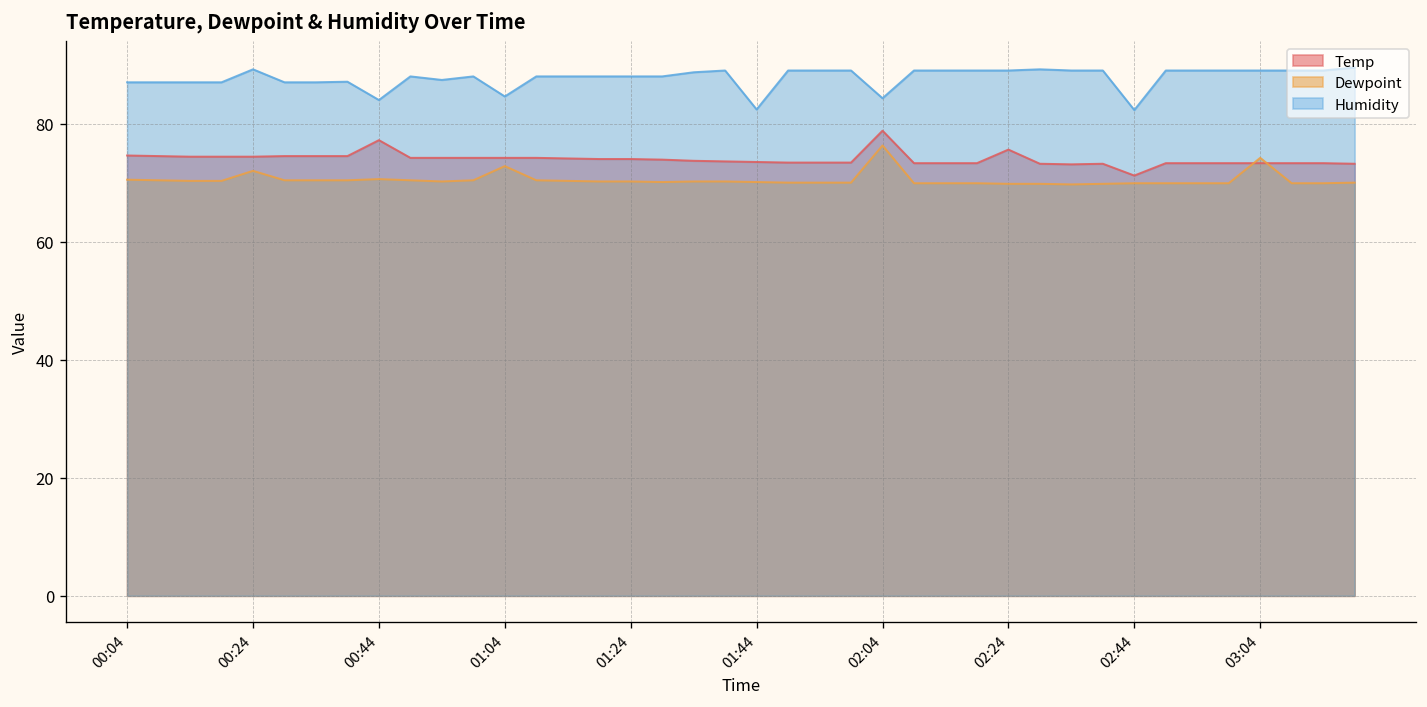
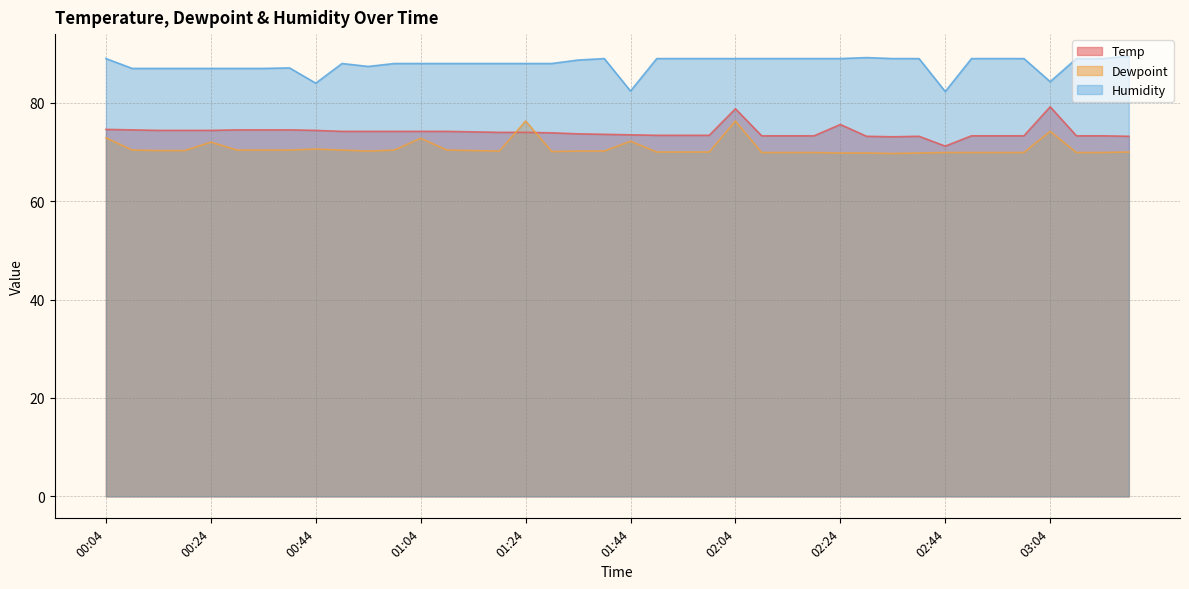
Dewpoint, 00:04: 71 -> 73
Humidity, 00:04: 87 -> 89
Humidity, 00:24: 89 -> 87
Temp, 00:44: 77 -> 74
Humidity, 01:04: 85 -> 88
Dewpoint, 01:24: 70 -> 76
Dewpoint, 01:44: 70 -> 72
Humidity, 02:04: 84 -> 89
Temp, 03:04: 73 -> 79
Humidity, 03:04: 89 -> 84
